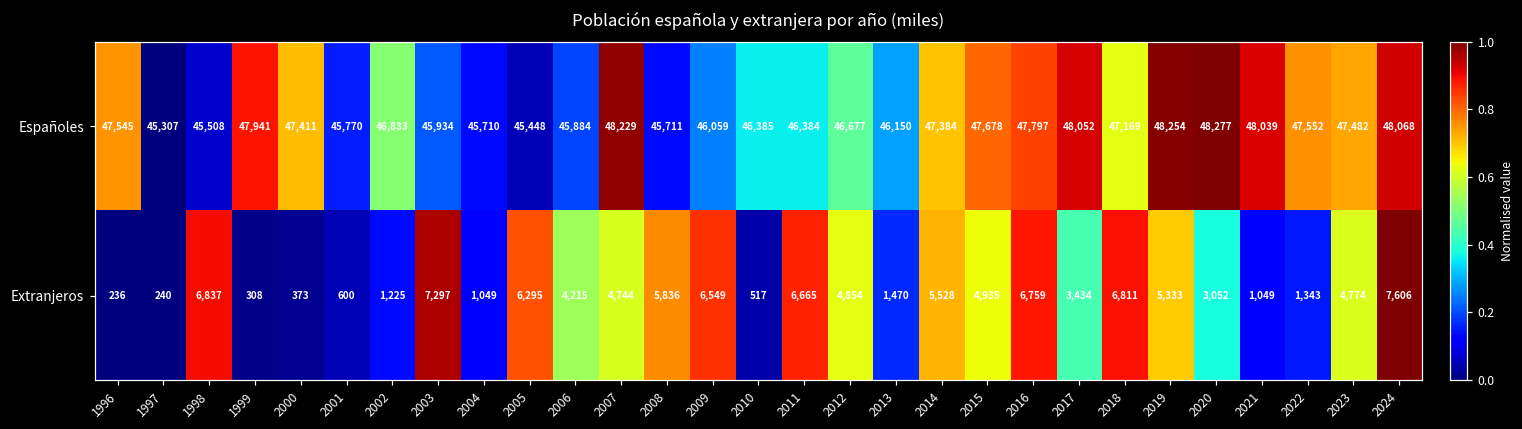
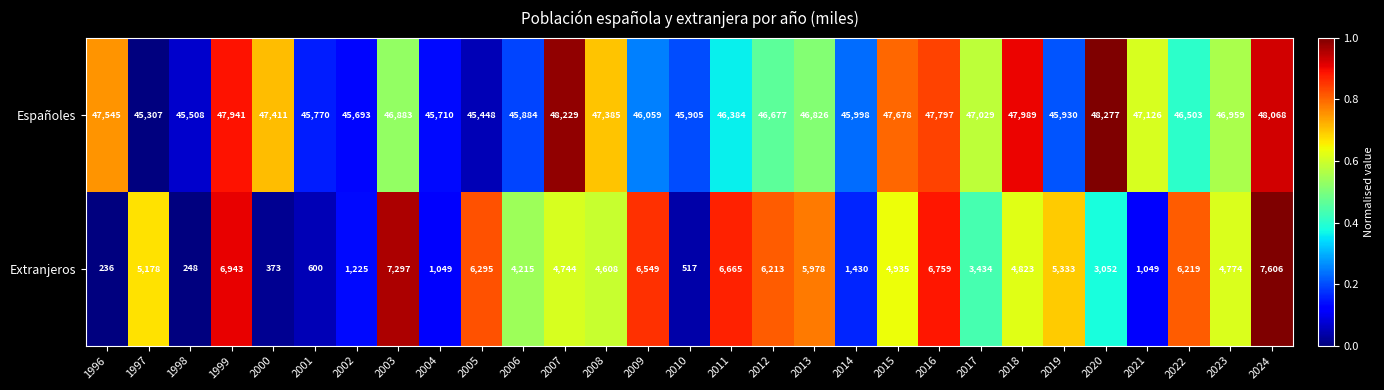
Españoles, 2002: 46,833 -> 45,693
Españoles, 2003: 45,934 -> 46,883
Españoles, 2008: 45,711 -> 47,385
Españoles, 2010: 46,385 -> 45,905
Españoles, 2013: 46,150 -> 46,826
Españoles, 2014: 47,384 -> 45,998
Españoles, 2017: 48,052 -> 47,029
Españoles, 2018: 47,169 -> 47,989
Españoles, 2019: 48,254 -> 45,930
Españoles, 2021: 48,039 -> 47,126
Españoles, 2022: 47,552 -> 46,503
Españoles, 2023: 47,482 -> 46,959
Extranjeros, 1997: 240 -> 5,178
Extranjeros, 1998: 6,837 -> 248
Extranjeros, 1999: 308 -> 6,943
Extranjeros, 2008: 5,836 -> 4,608
Extranjeros, 2012: 4,854 -> 6,213
Extranjeros, 2013: 1,470 -> 5,978
Extranjeros, 2014: 5,528 -> 1,430
Extranjeros, 2018: 6,811 -> 4,823
Extranjeros, 2022: 1,343 -> 6,219
